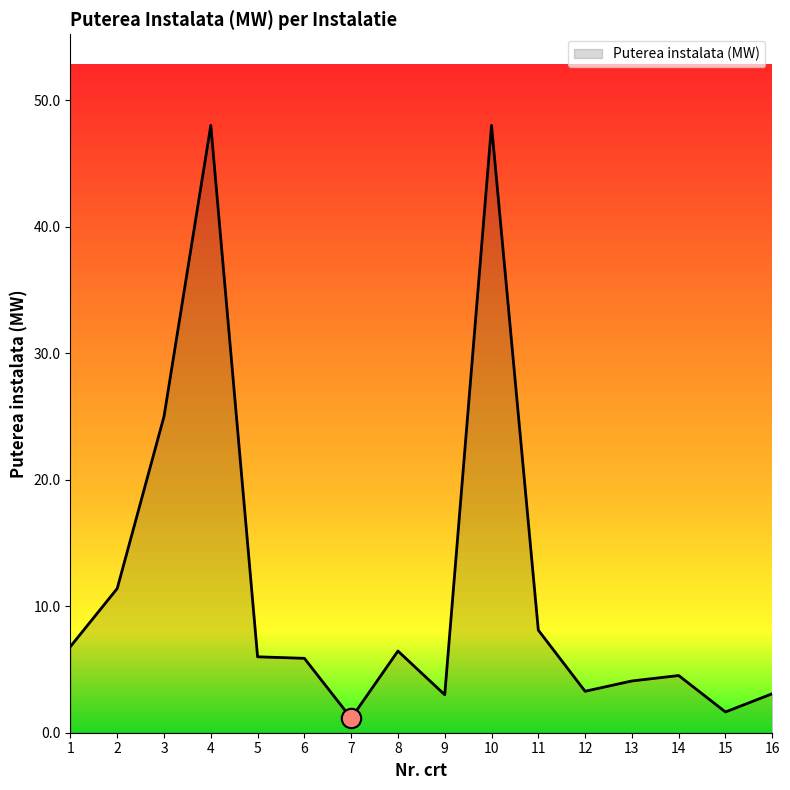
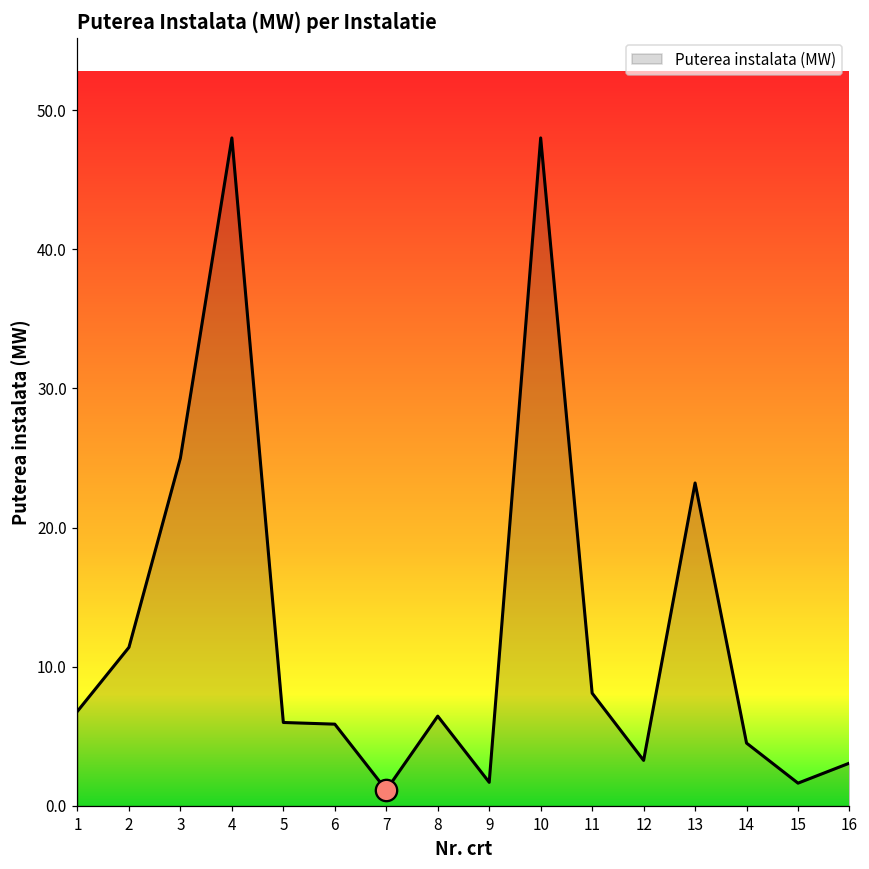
Puterea instalata (MW), 9: 3.0 -> 1.7
Puterea instalata (MW), 13: 4.1 -> 23.2
